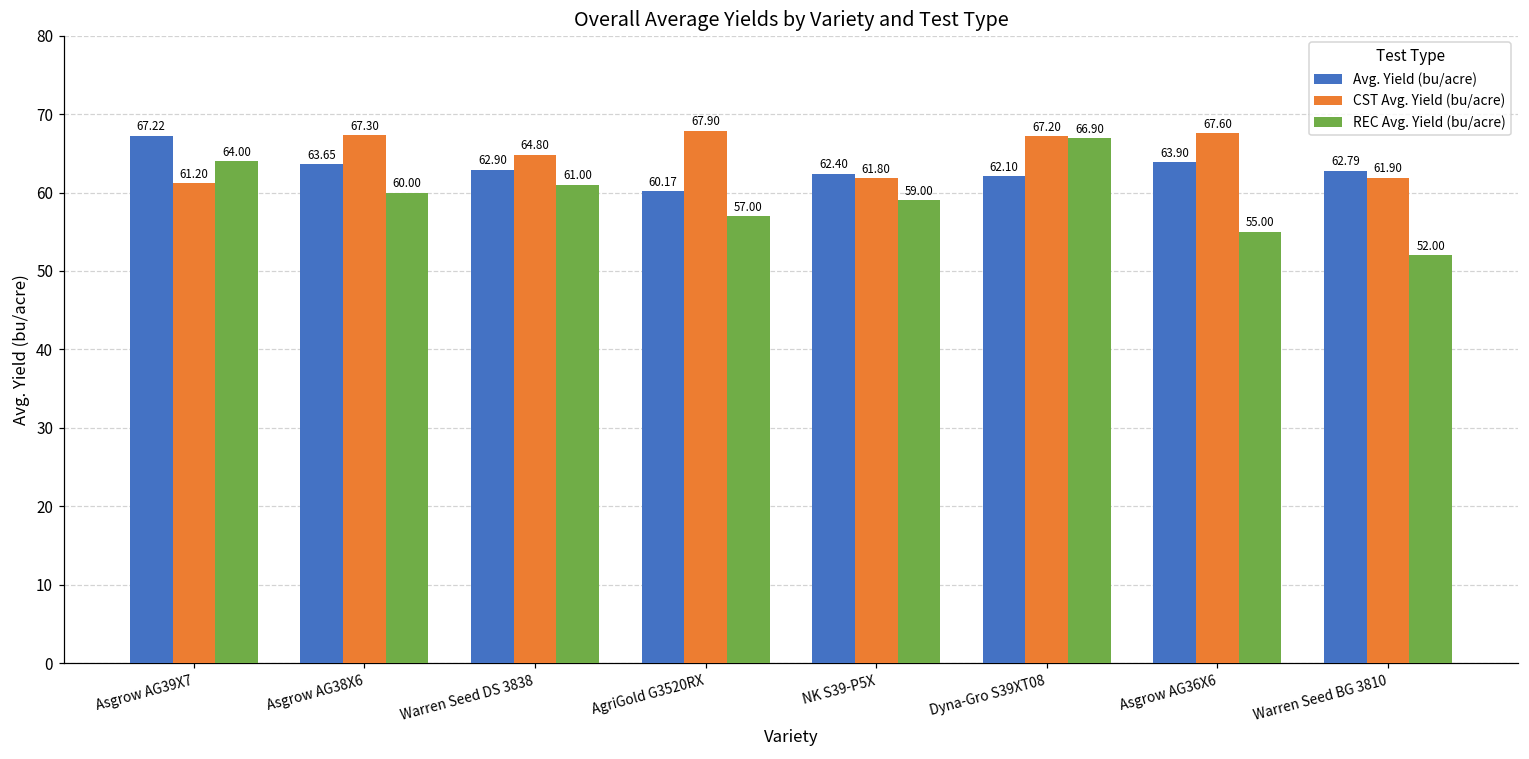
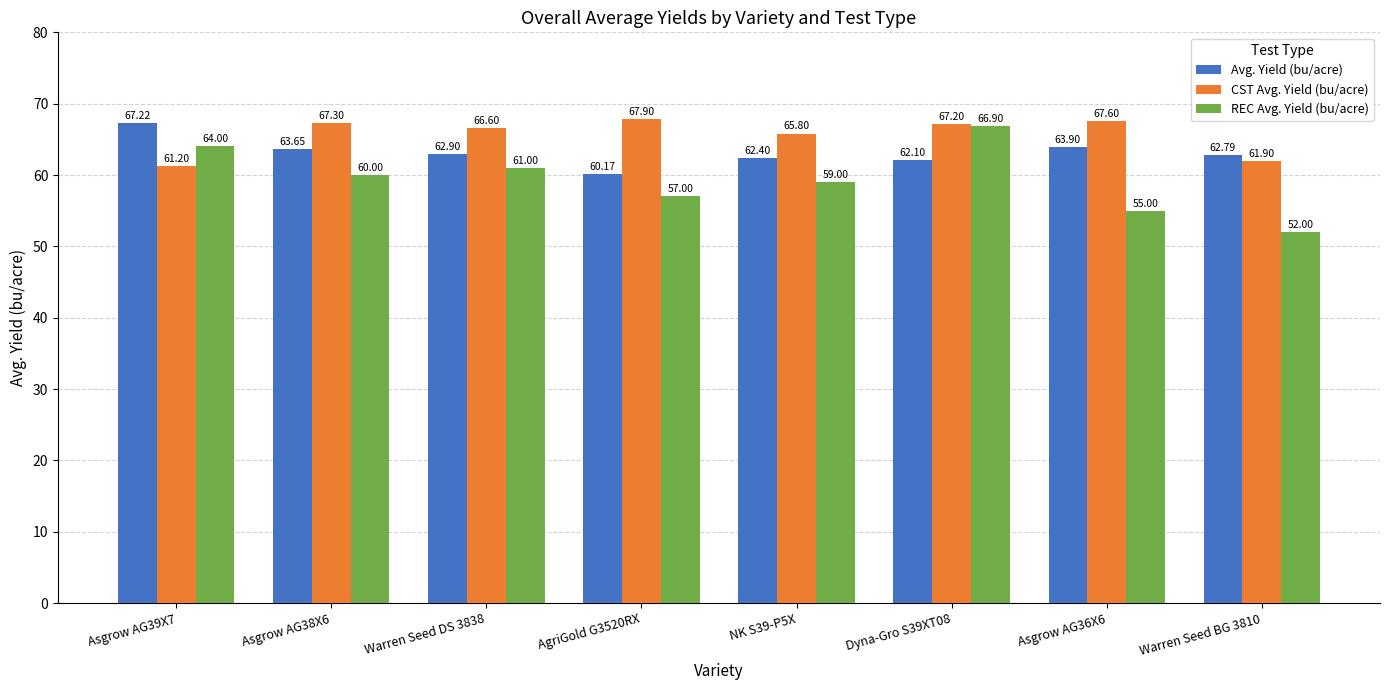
CST Avg. Yield (bu/acre), Warren Seed DS 3838: 64.80 -> 66.60
CST Avg. Yield (bu/acre), NK S39-P5X: 61.80 -> 65.80
